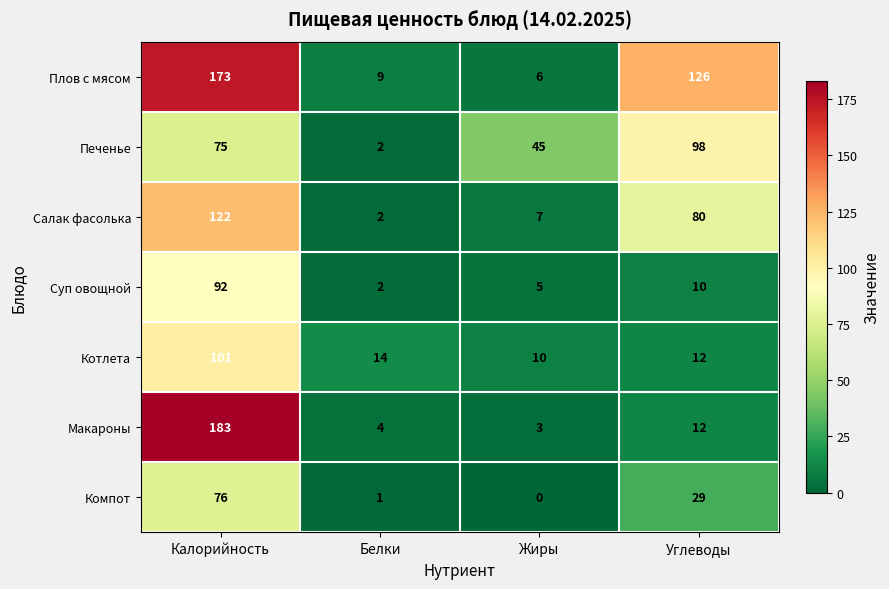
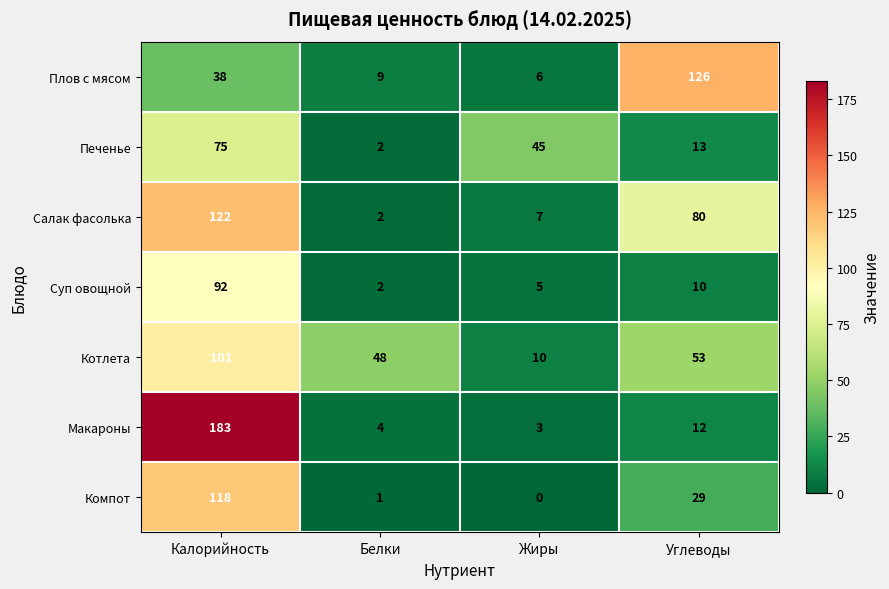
Плов с мясом, Калорийность: 173 -> 38
Печенье, Углеводы: 98 -> 13
Котлета, Белки: 14 -> 48
Котлета, Углеводы: 12 -> 53
Компот, Калорийность: 76 -> 118
